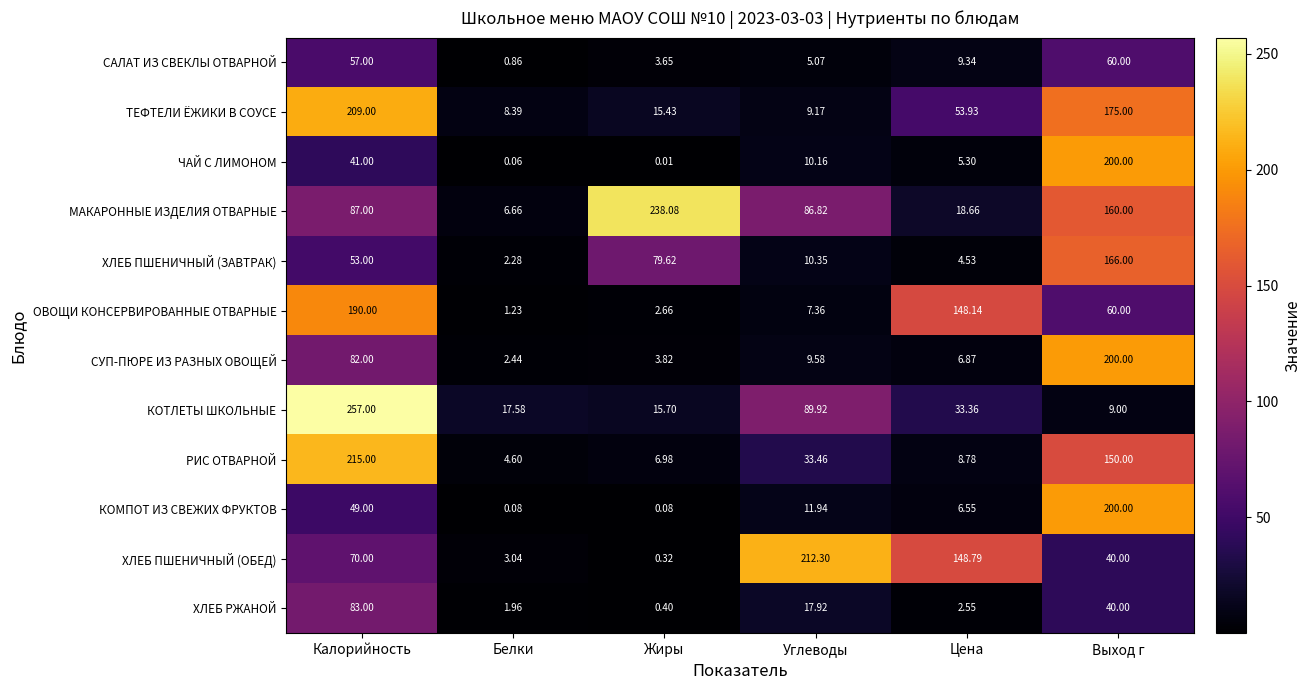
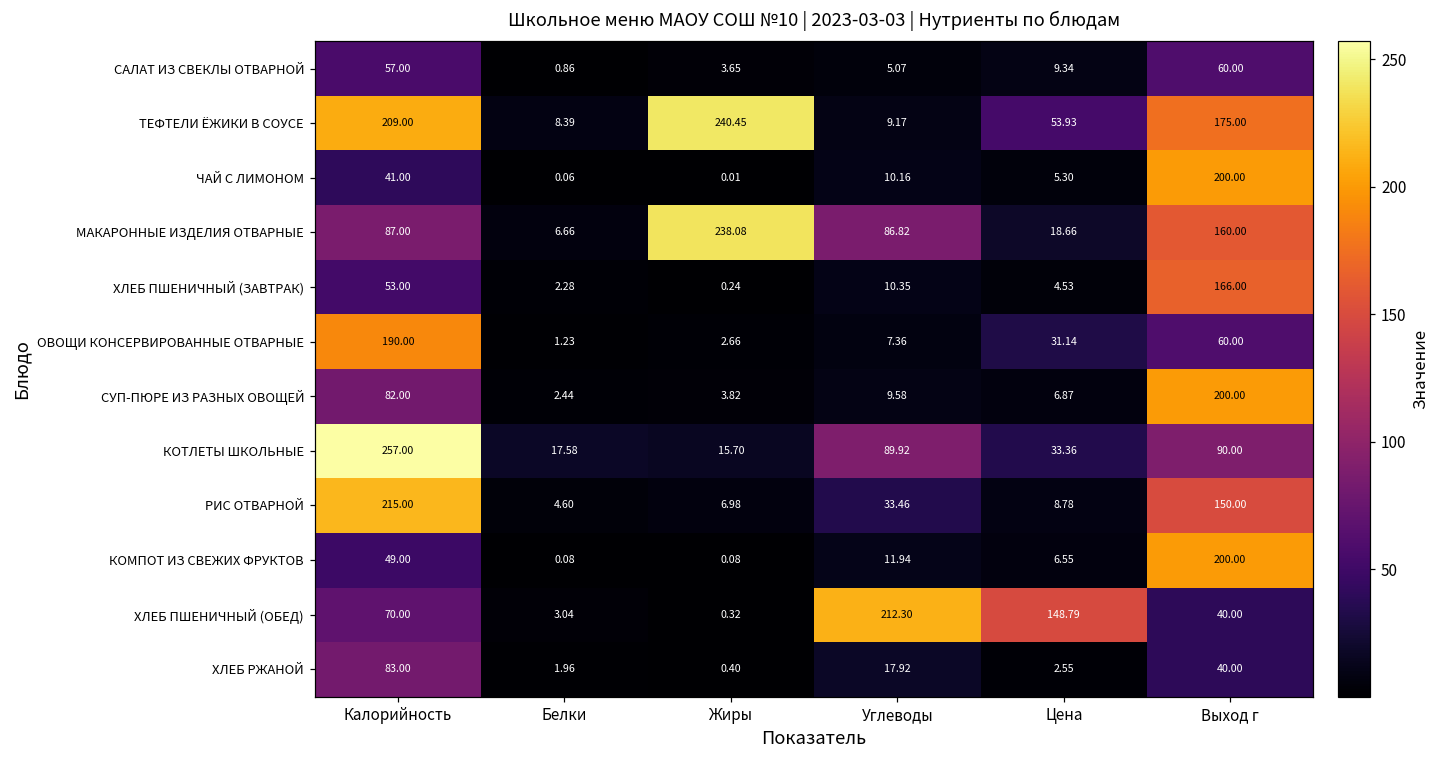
ТЕФТЕЛИ ЁЖИКИ В СОУСЕ, Жиры: 15.43 -> 240.45
ХЛЕБ ПШЕНИЧНЫЙ (ЗАВТРАК), Жиры: 79.62 -> 0.24
ОВОЩИ КОНСЕРВИРОВАННЫЕ ОТВАРНЫЕ, Цена: 148.14 -> 31.14
КОТЛЕТЫ ШКОЛЬНЫЕ, Выход г: 9.00 -> 90.00
